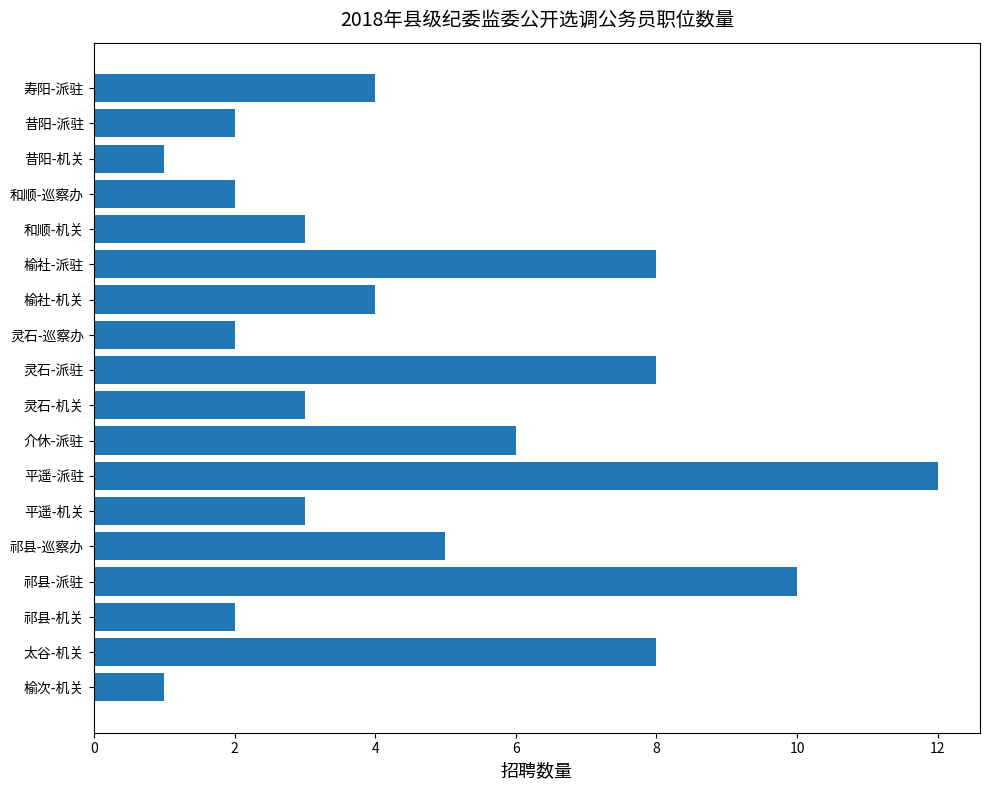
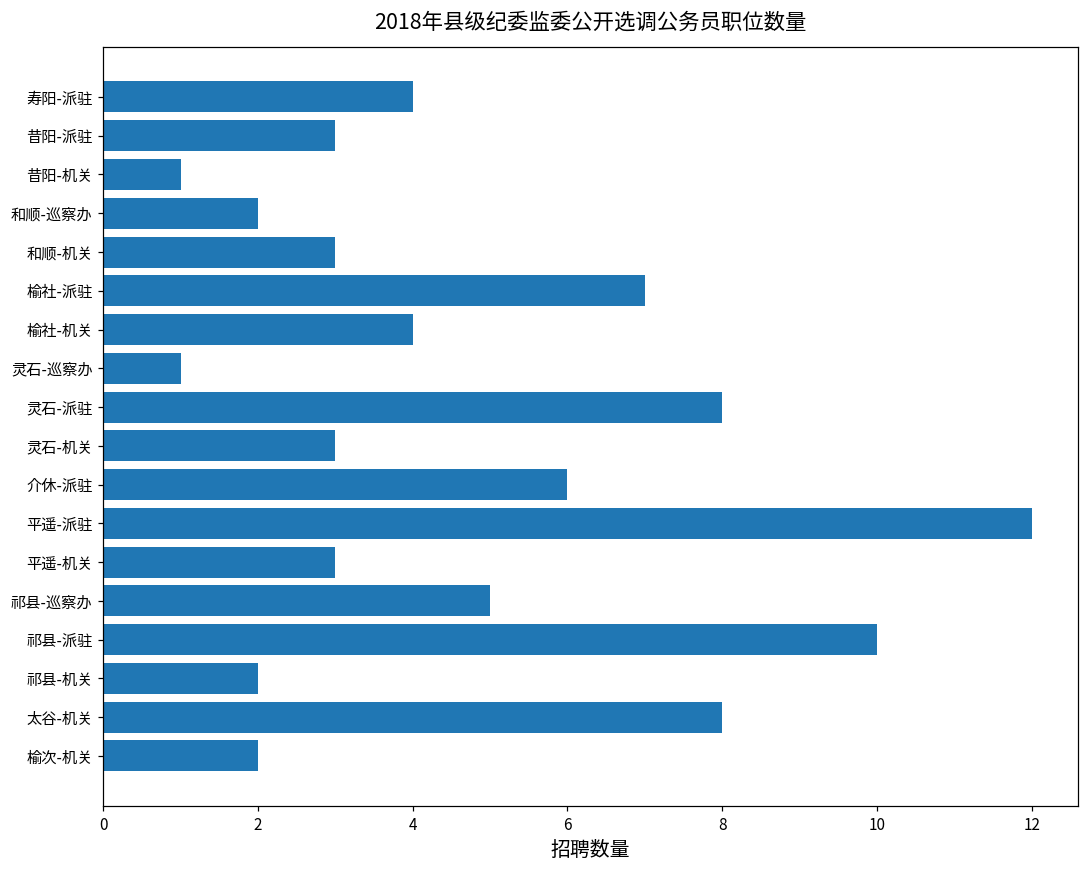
昔阳-派驻: 2 -> 3
榆社-派驻: 8 -> 7
灵石-巡察办: 2 -> 1
榆次-机关: 1 -> 2
